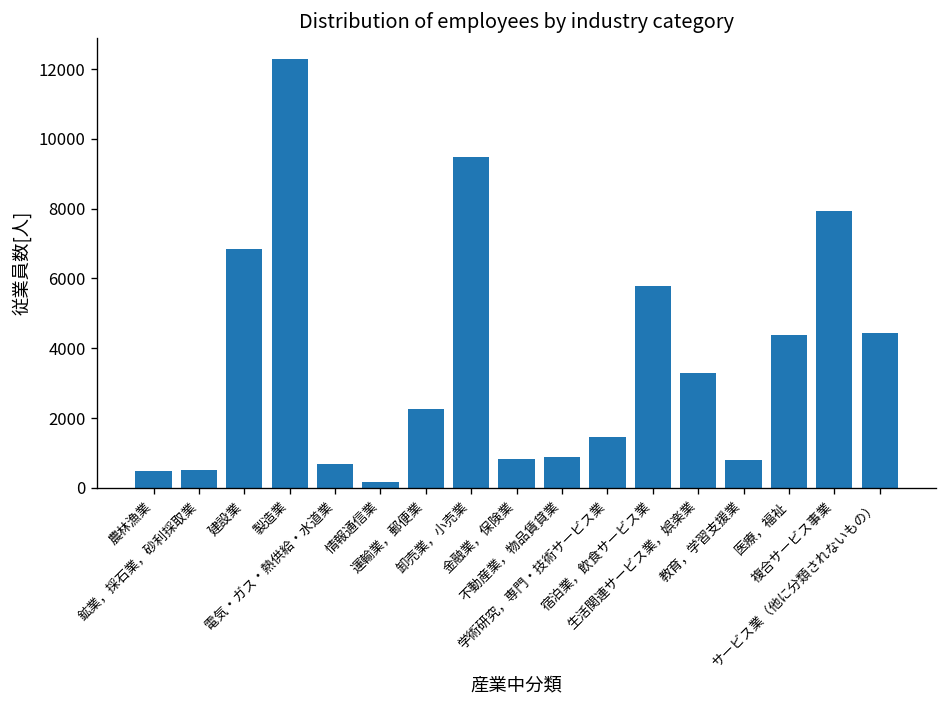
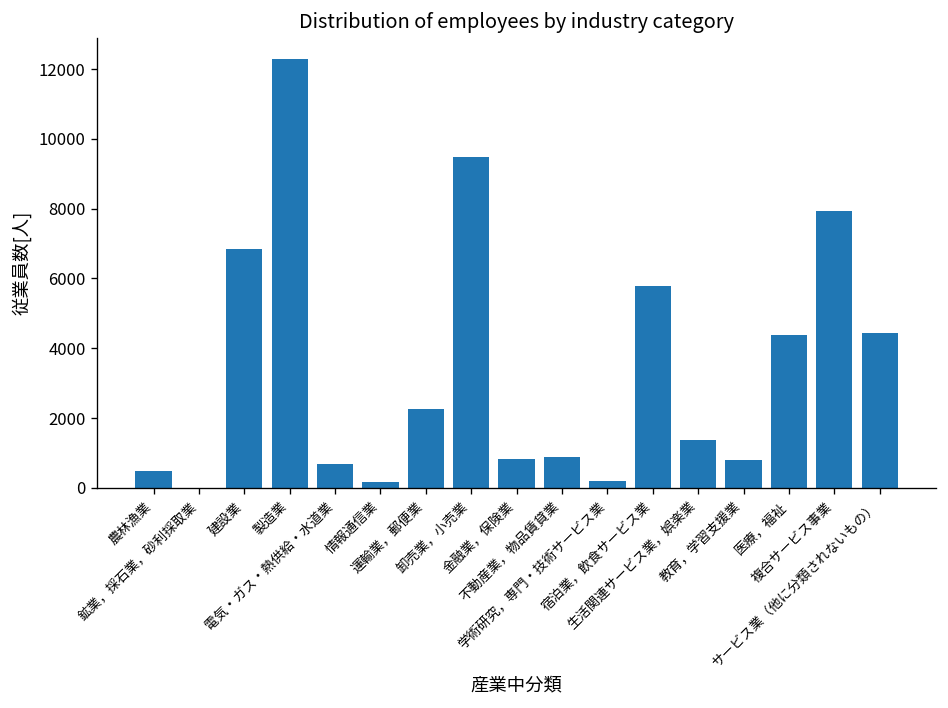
鉱業，採石業，砂利採取業: 500 -> 0
学術研究，専門・技術サービス業: 1400 -> 200
生活関連サービス業，娯楽業: 3300 -> 1400
